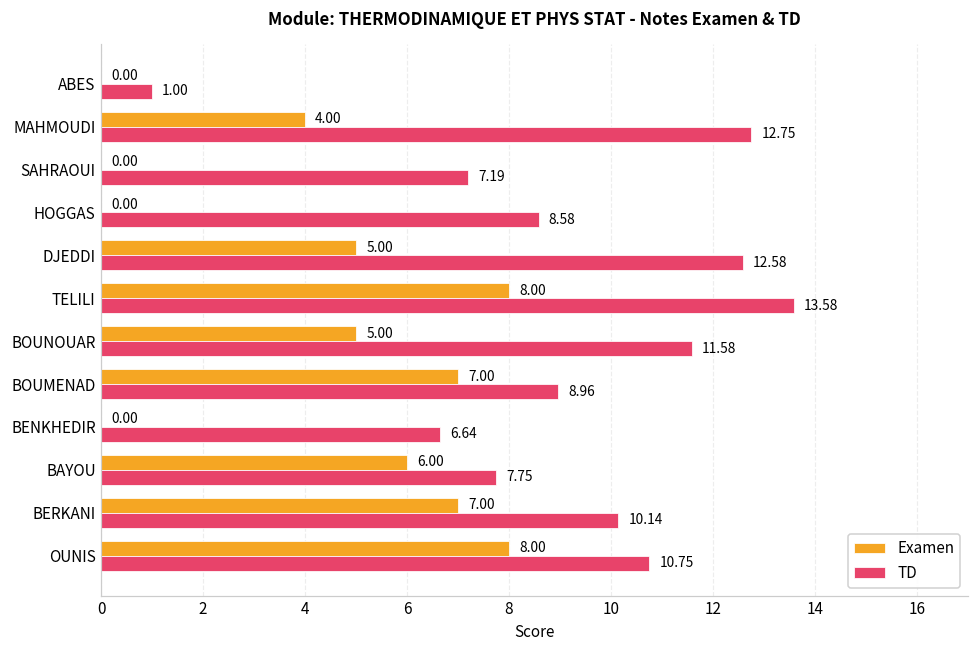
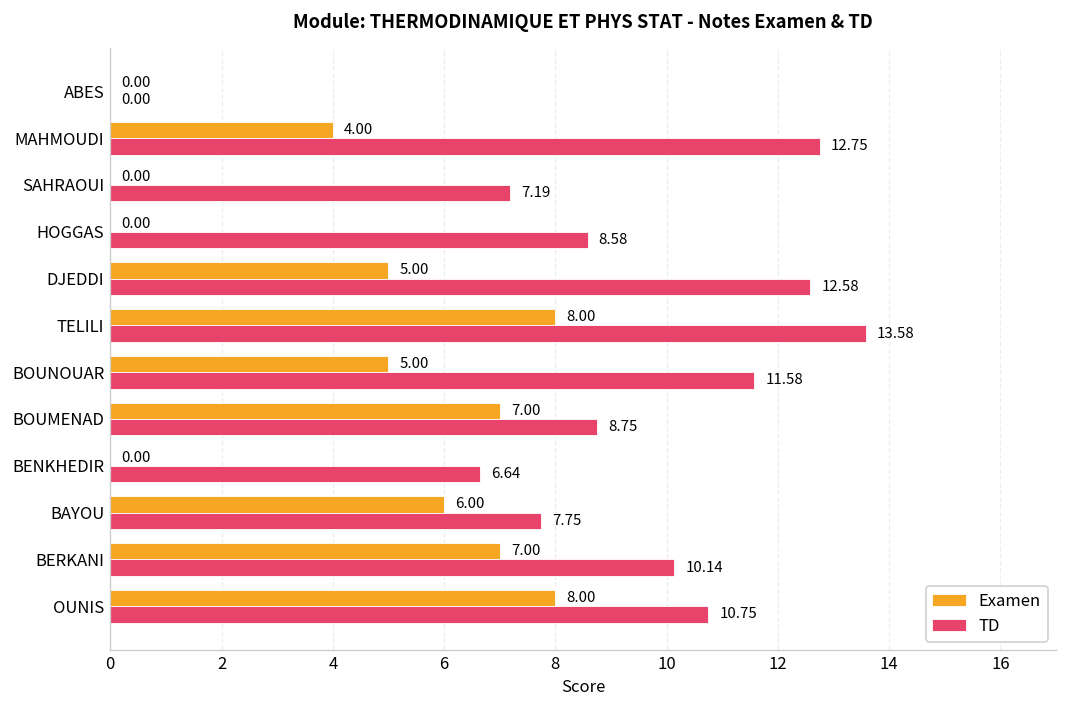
TD, ABES: 1.00 -> 0.00
TD, BOUMENAD: 8.96 -> 8.75
